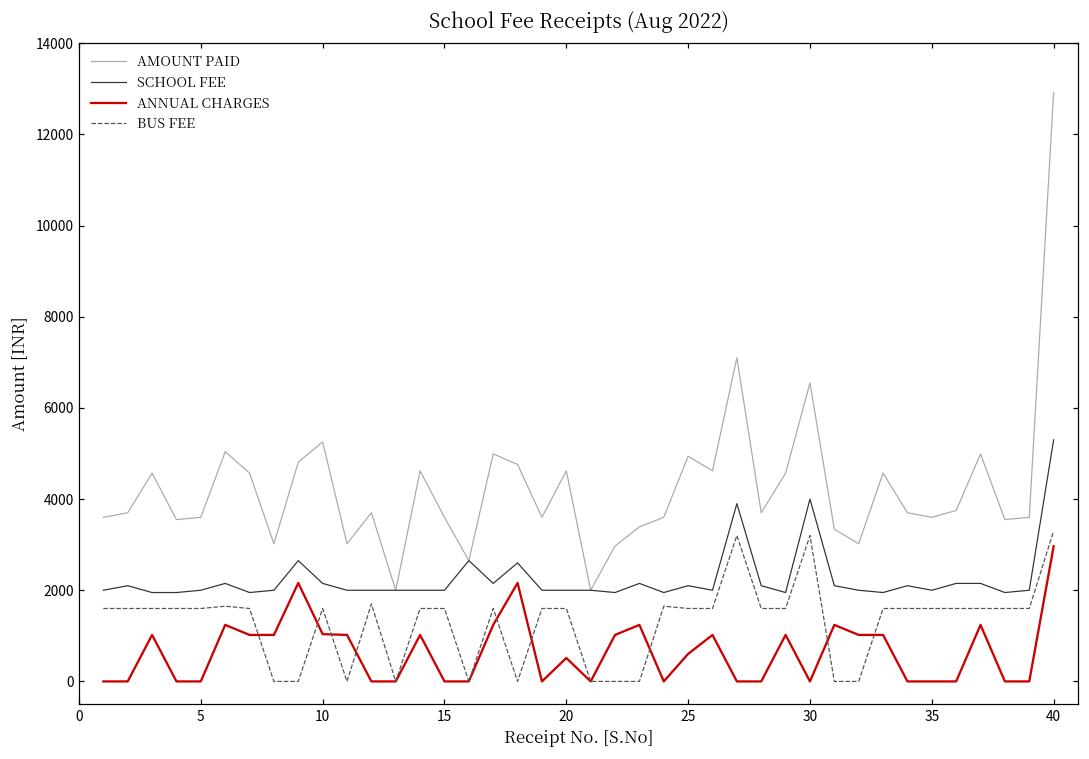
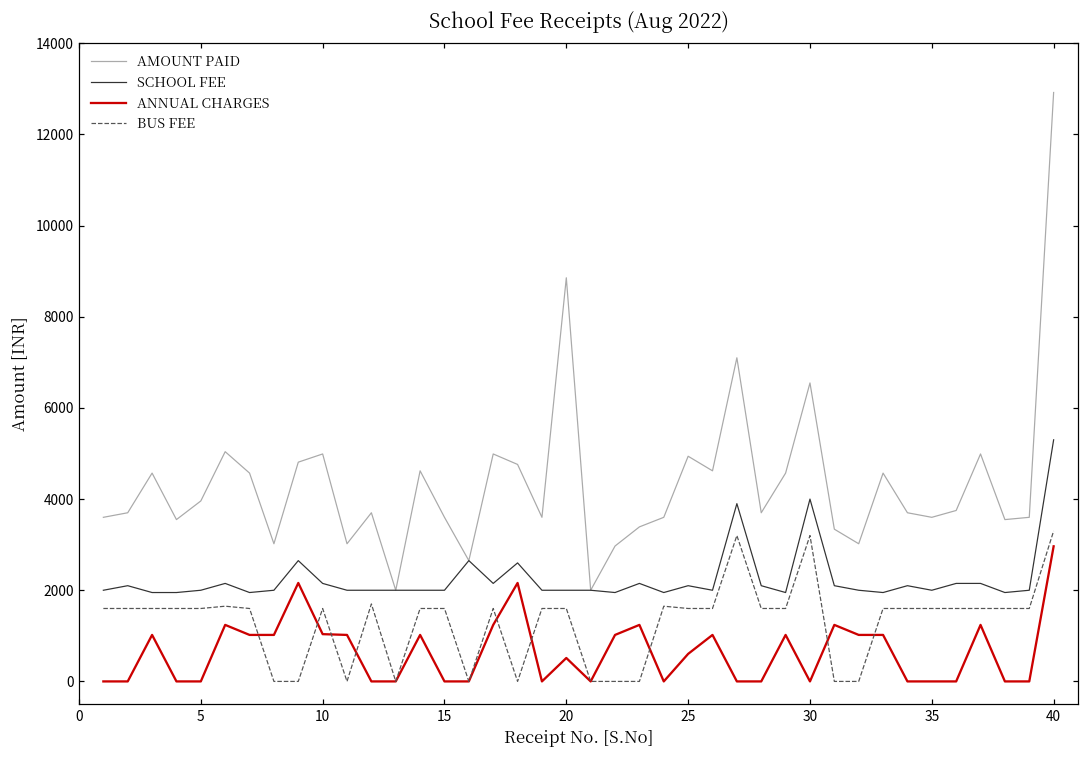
AMOUNT PAID, 5: 3600 -> 4000
AMOUNT PAID, 10: 5300 -> 5000
AMOUNT PAID, 20: 4600 -> 8900
